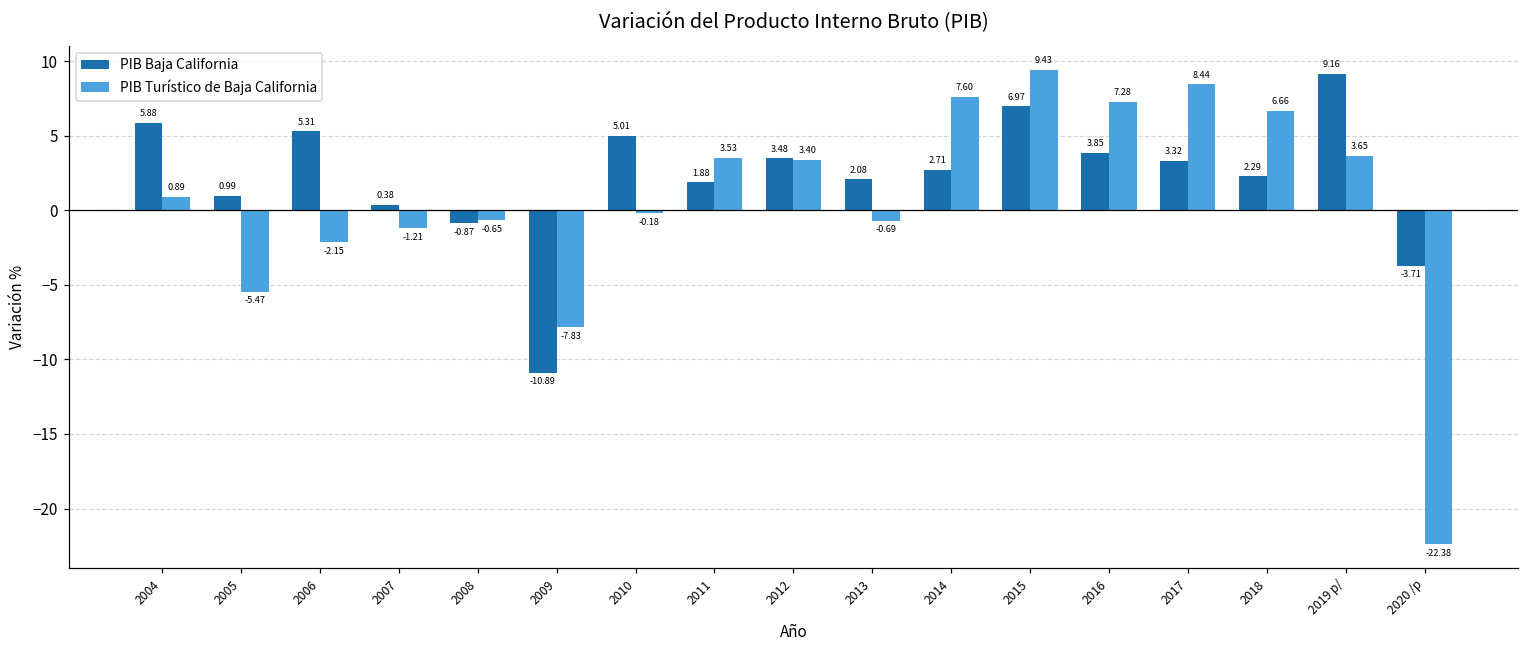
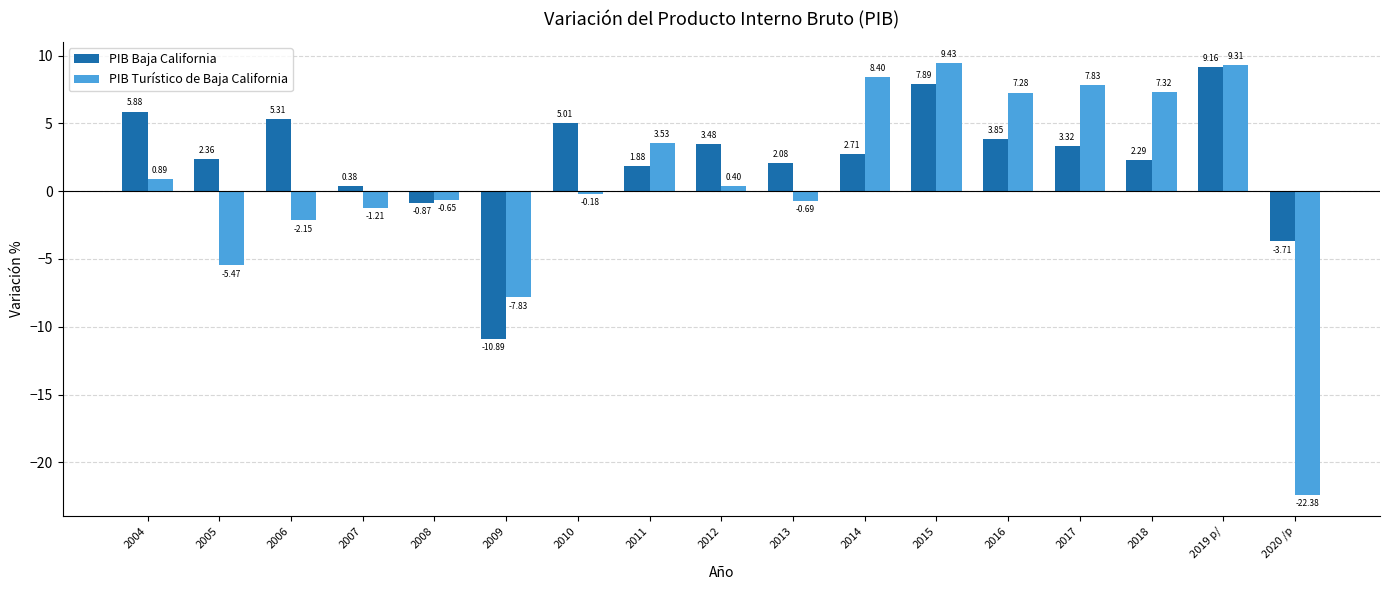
PIB Baja California, 2005: 0.99 -> 2.36
PIB Turístico de Baja California, 2012: 3.40 -> 0.40
PIB Turístico de Baja California, 2014: 7.60 -> 8.40
PIB Baja California, 2015: 6.97 -> 7.89
PIB Turístico de Baja California, 2017: 8.44 -> 7.83
PIB Turístico de Baja California, 2018: 6.66 -> 7.32
PIB Turístico de Baja California, 2019 p/: 3.65 -> 9.31
